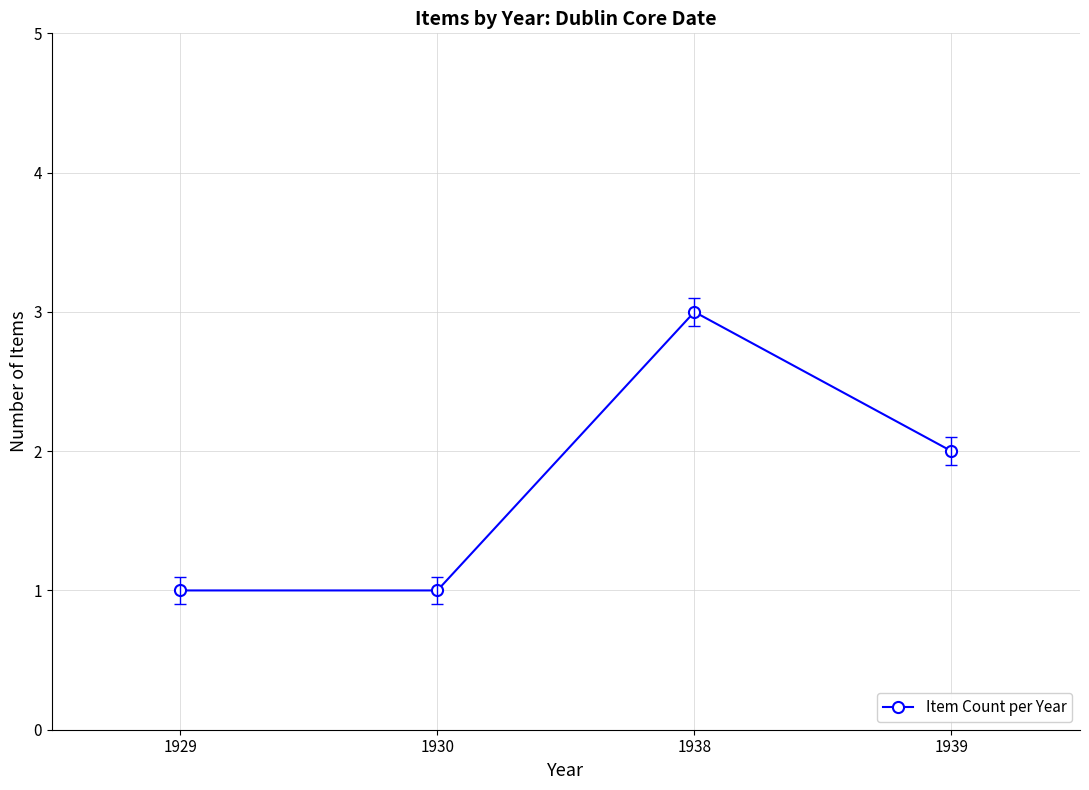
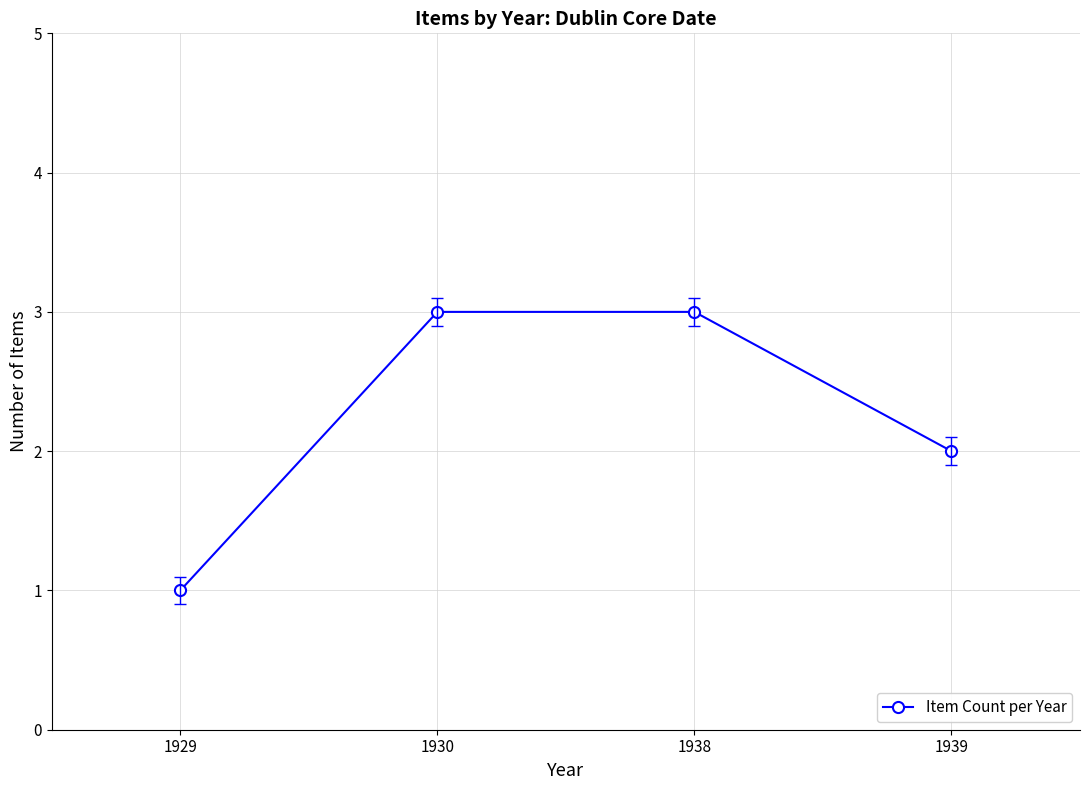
Item Count per Year, 1930: 1 -> 3
